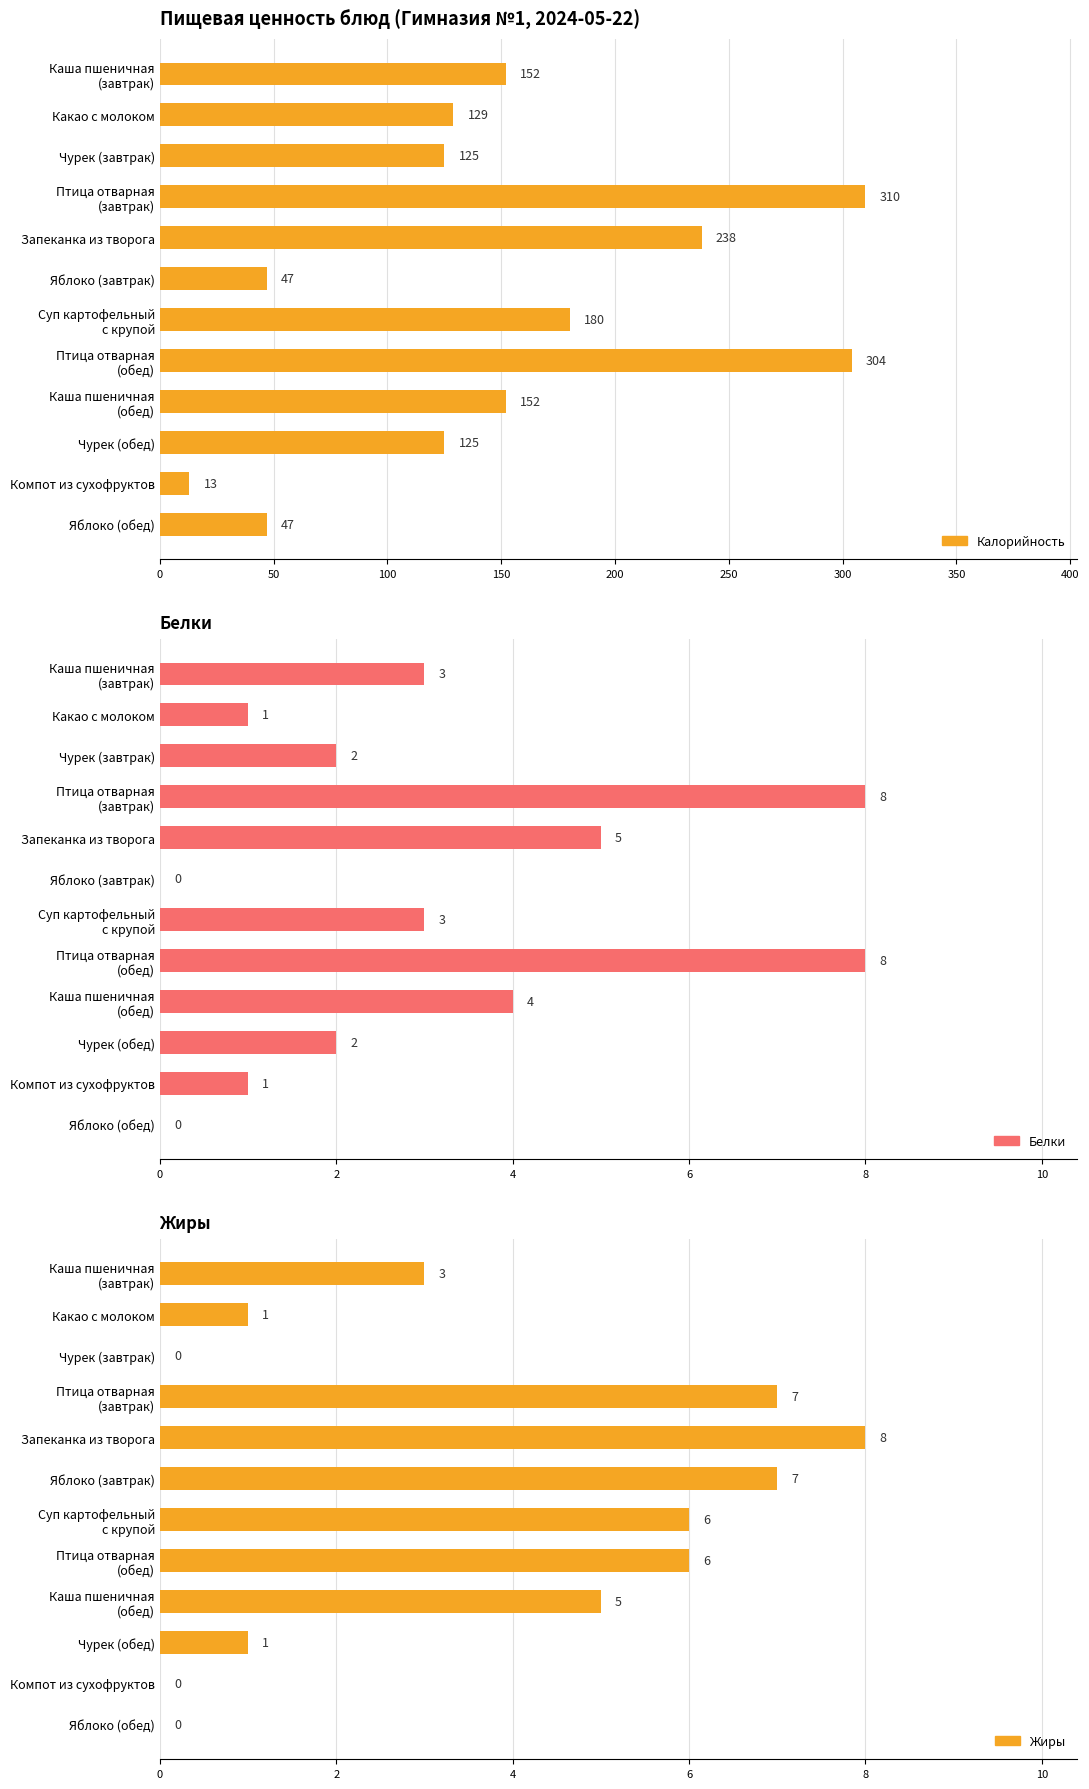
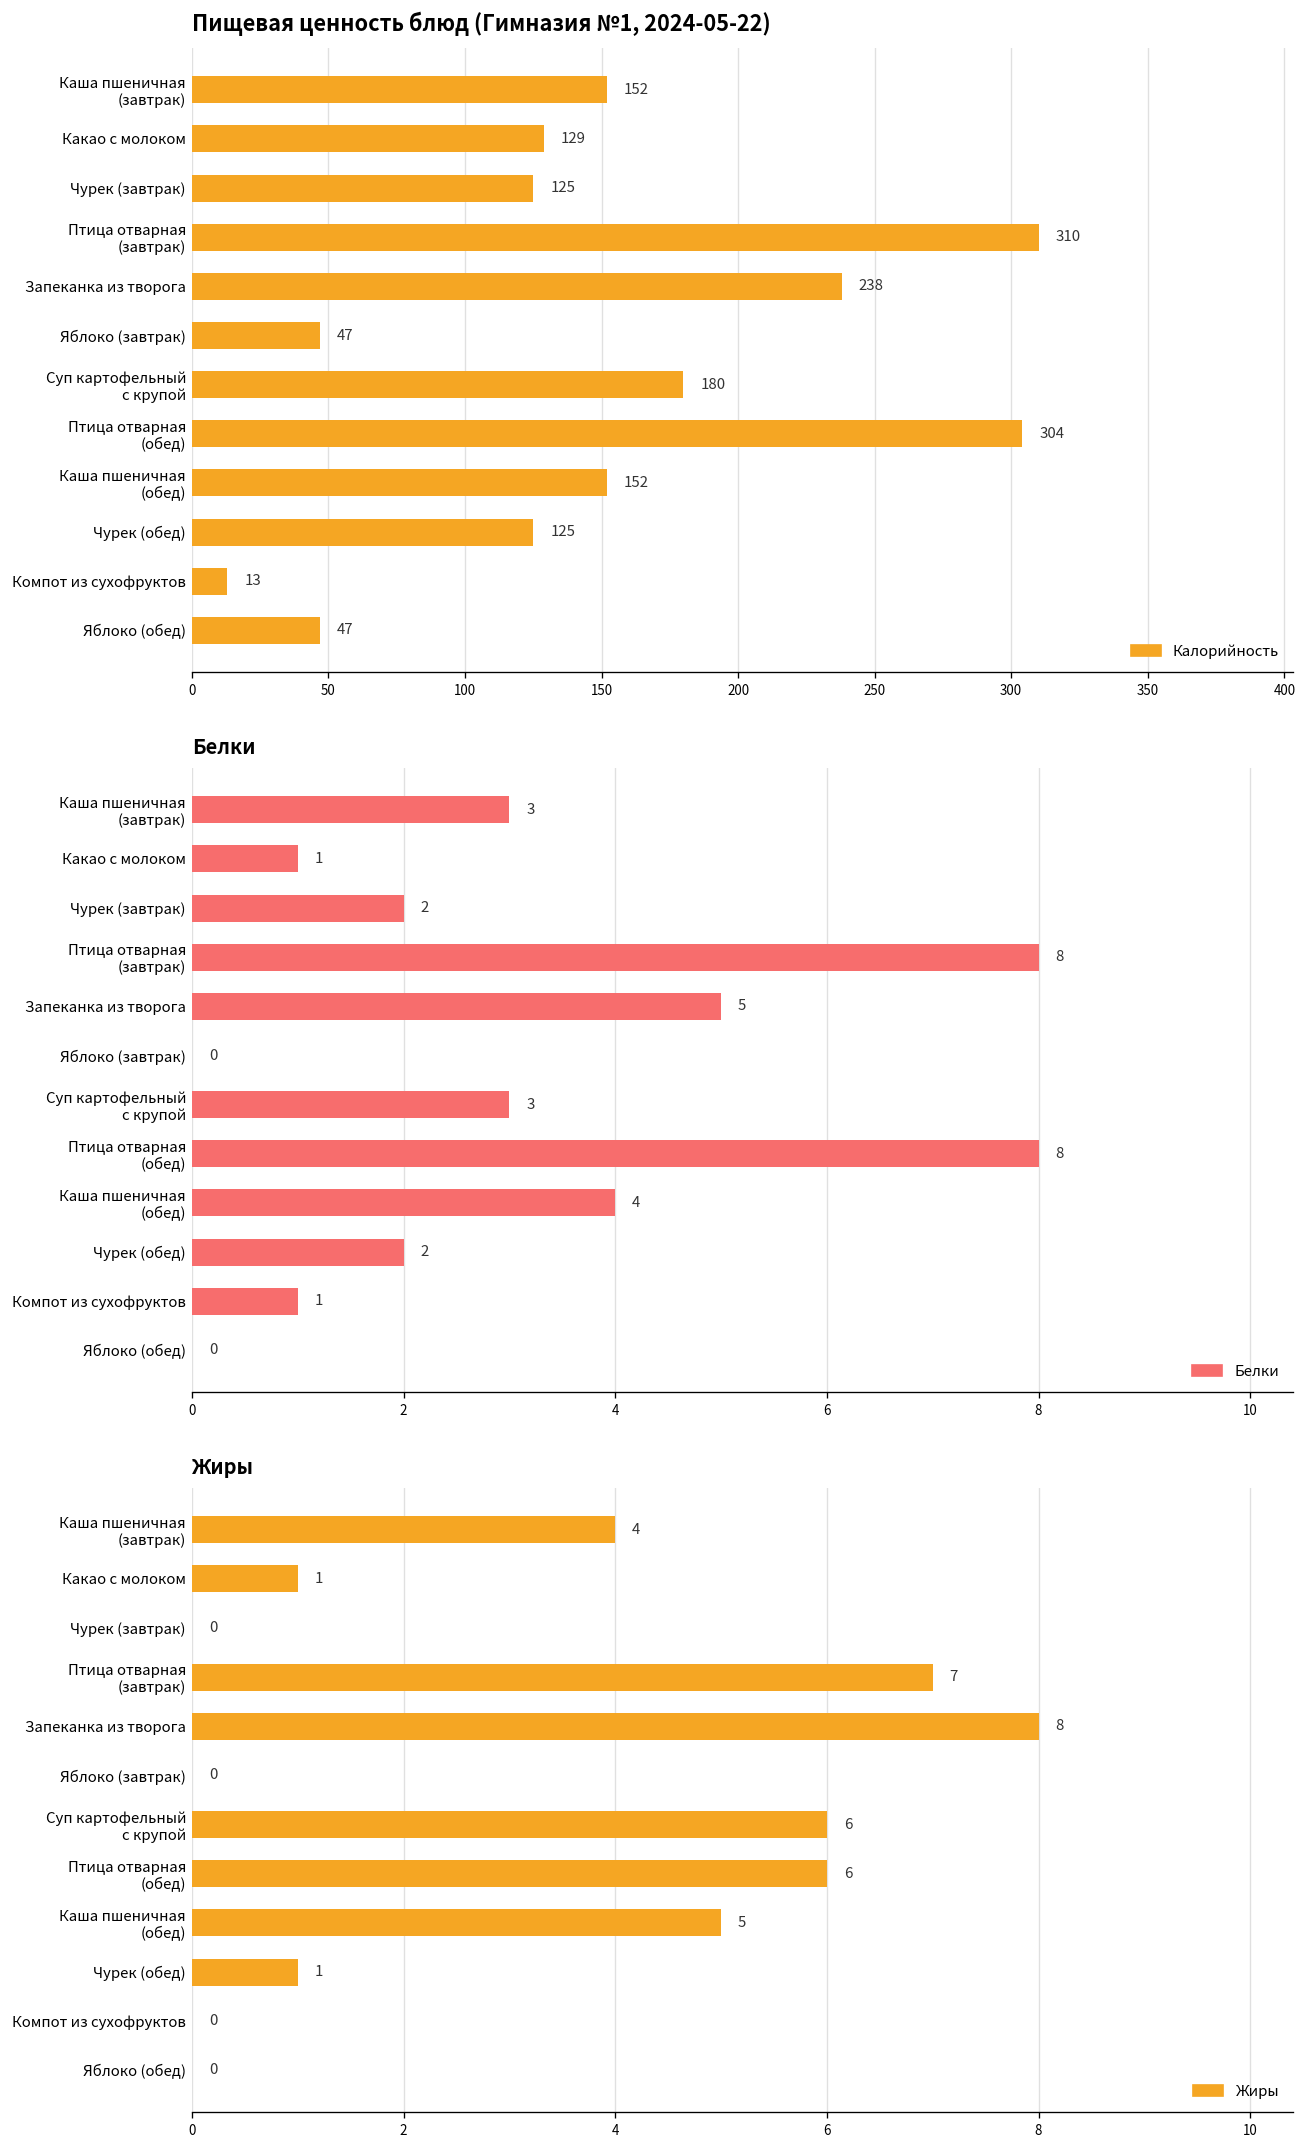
Жиры, Каша пшеничная (завтрак): 3 -> 4
Жиры, Яблоко (завтрак): 7 -> 0
